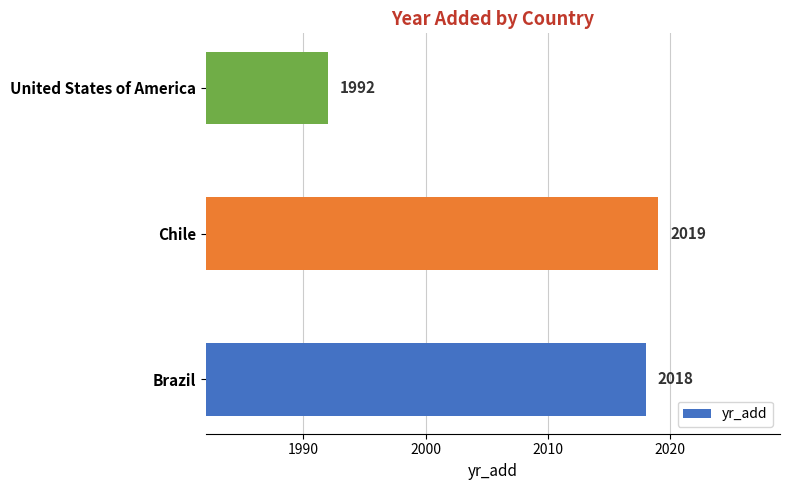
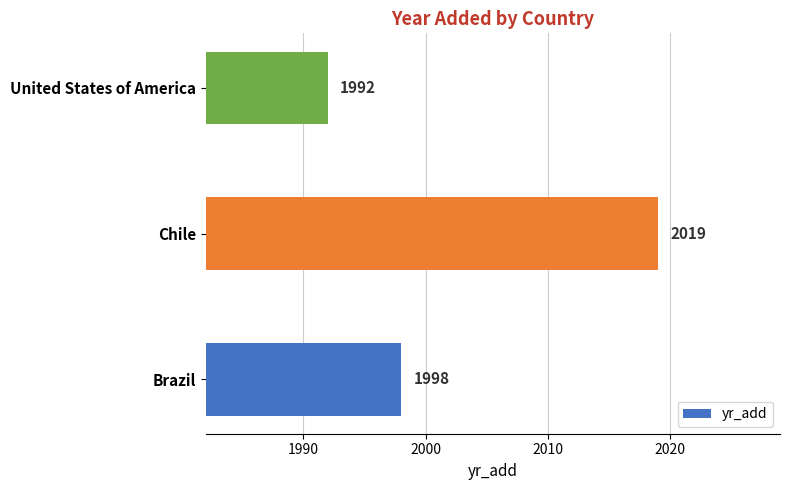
Brazil: 2018 -> 1998
